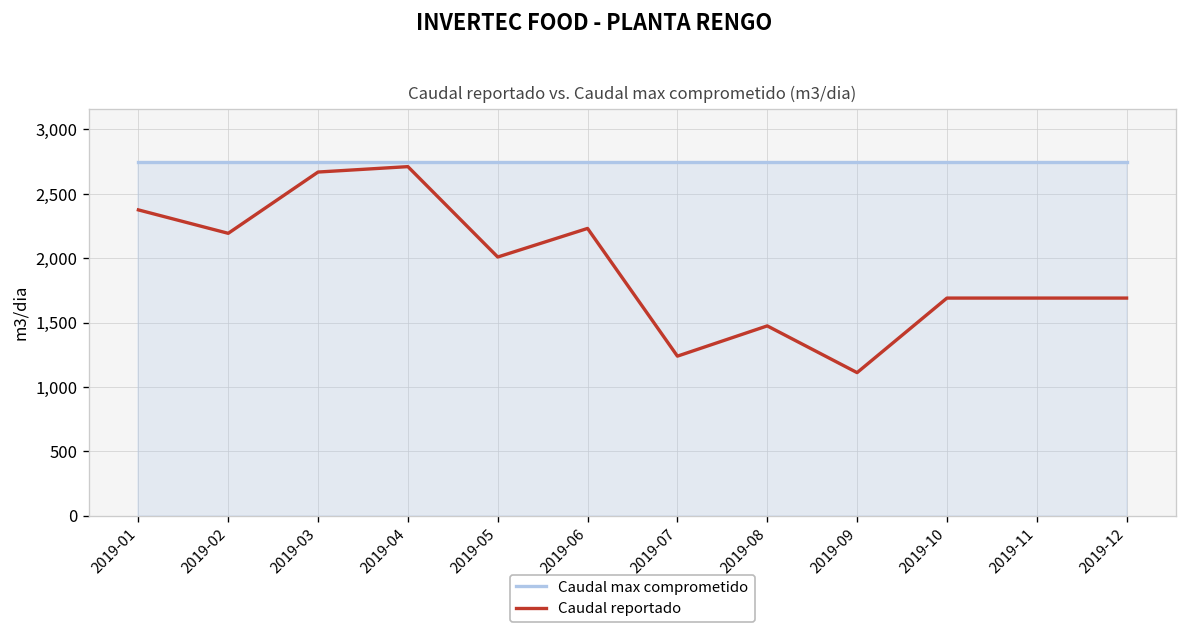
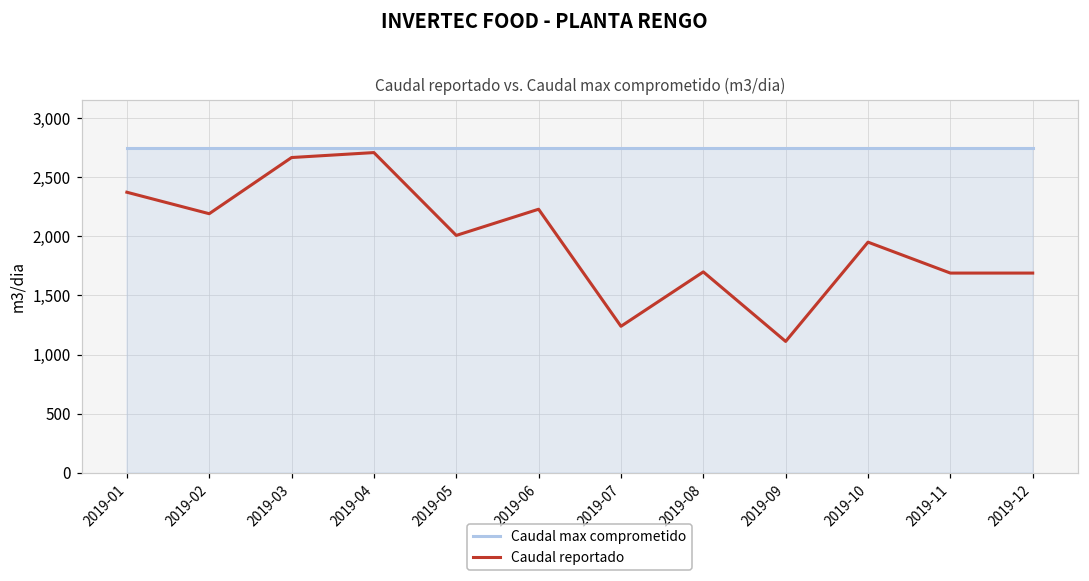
Caudal reportado, 2019-08: 1,470 -> 1,700
Caudal reportado, 2019-10: 1,690 -> 1,950
